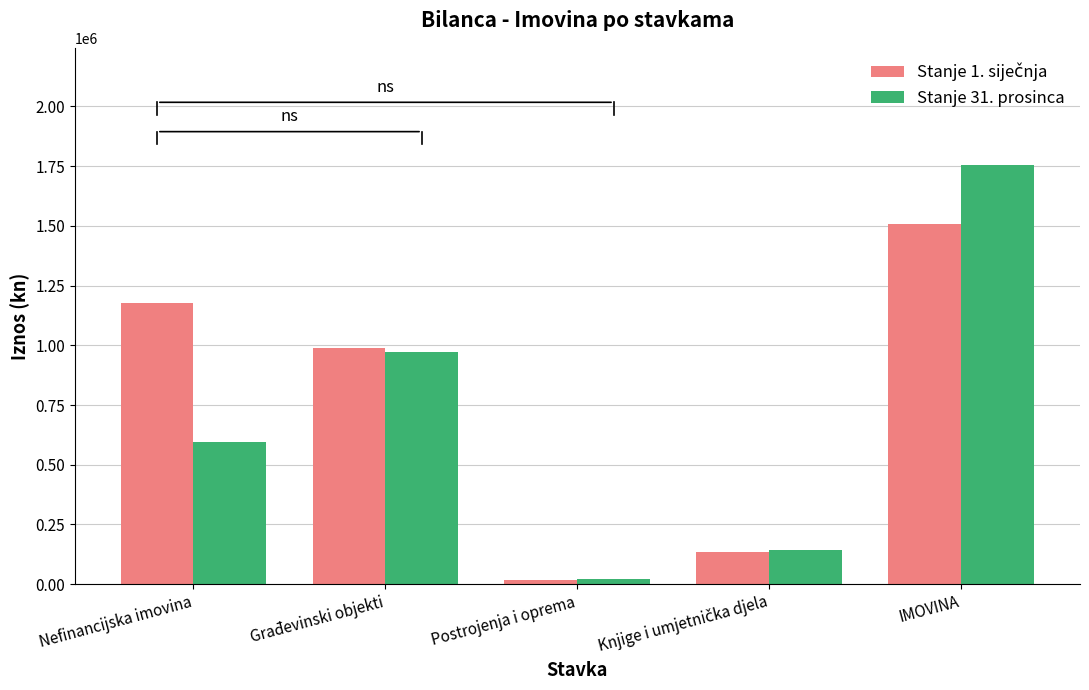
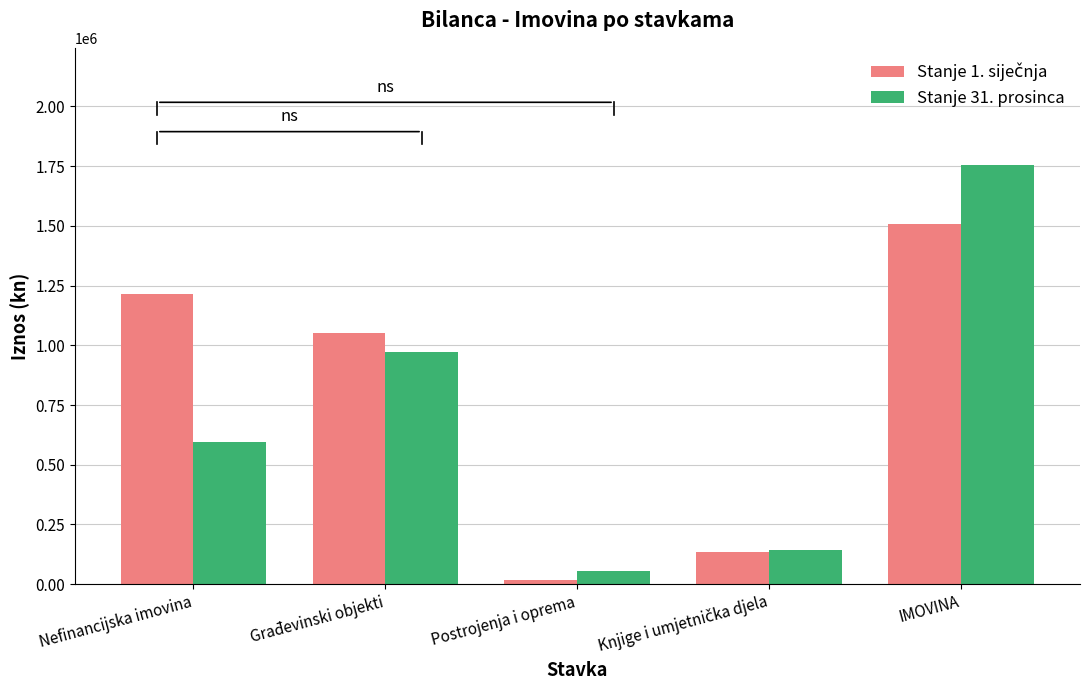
Stanje 1. siječnja, Nefinancijska imovina: 1180000 -> 1210000
Stanje 1. siječnja, Građevinski objekti: 990000 -> 1050000
Stanje 31. prosinca, Postrojenja i oprema: 20000 -> 60000
